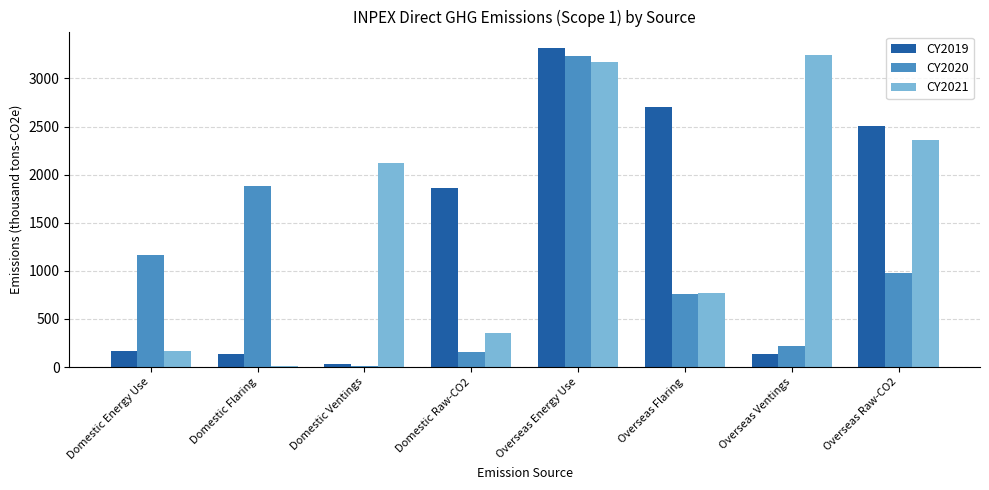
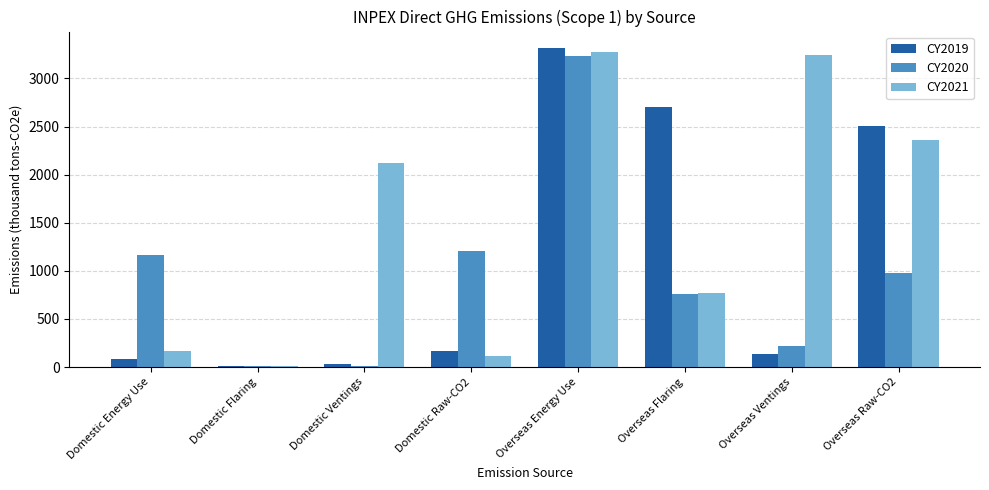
CY2019, Domestic Energy Use: 200 -> 100
CY2019, Domestic Flaring: 100 -> 0
CY2020, Domestic Flaring: 1900 -> 0
CY2019, Domestic Raw-CO2: 1900 -> 200
CY2020, Domestic Raw-CO2: 200 -> 1200
CY2021, Domestic Raw-CO2: 400 -> 100
CY2021, Overseas Energy Use: 3200 -> 3300
